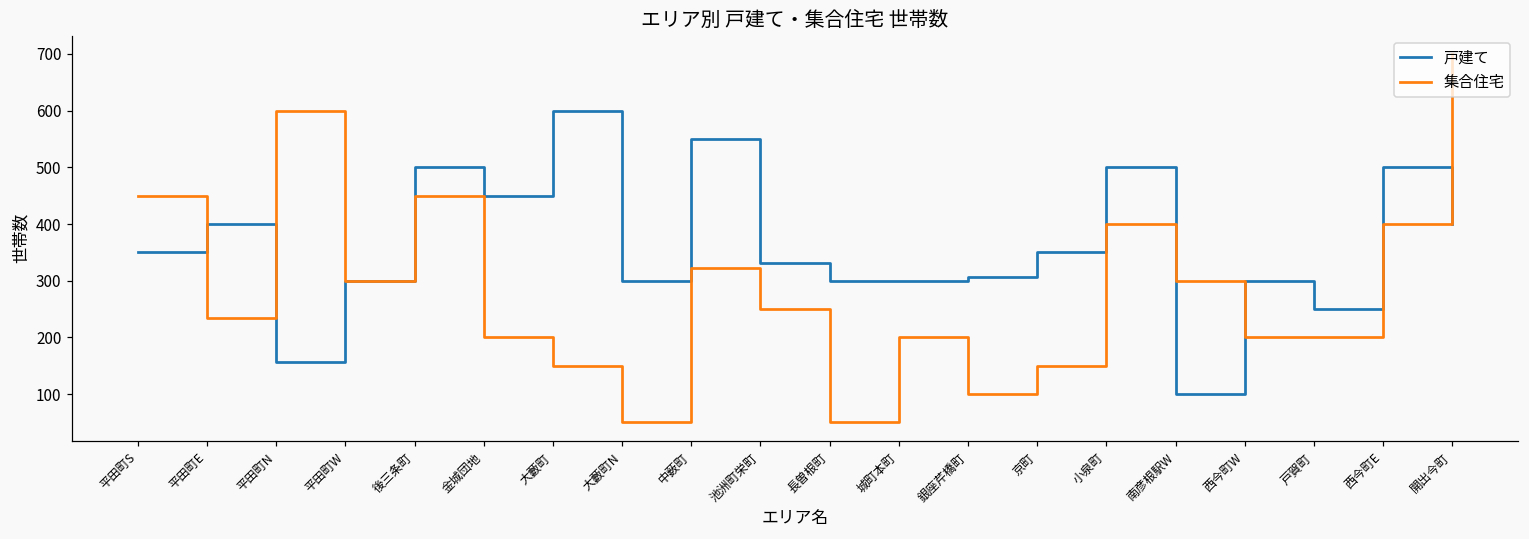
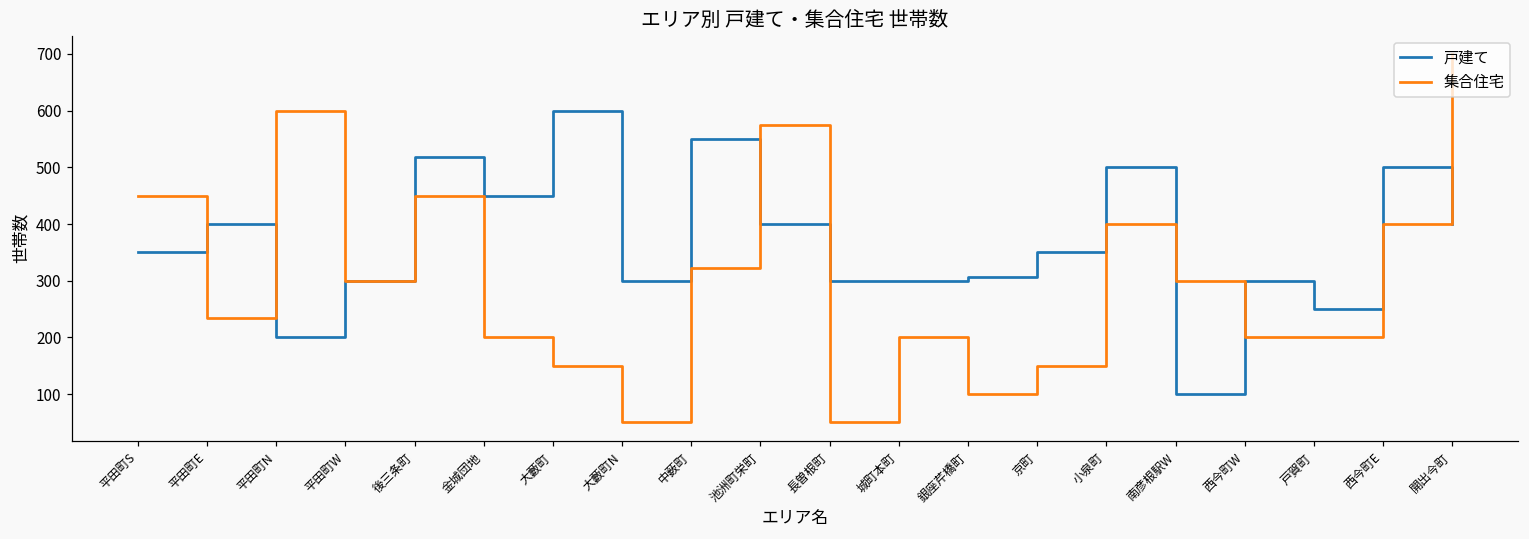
戸建て, 平田町N: 160 -> 200
戸建て, 後三条町: 500 -> 520
戸建て, 池洲町栄町: 330 -> 400
集合住宅, 池洲町栄町: 250 -> 580
